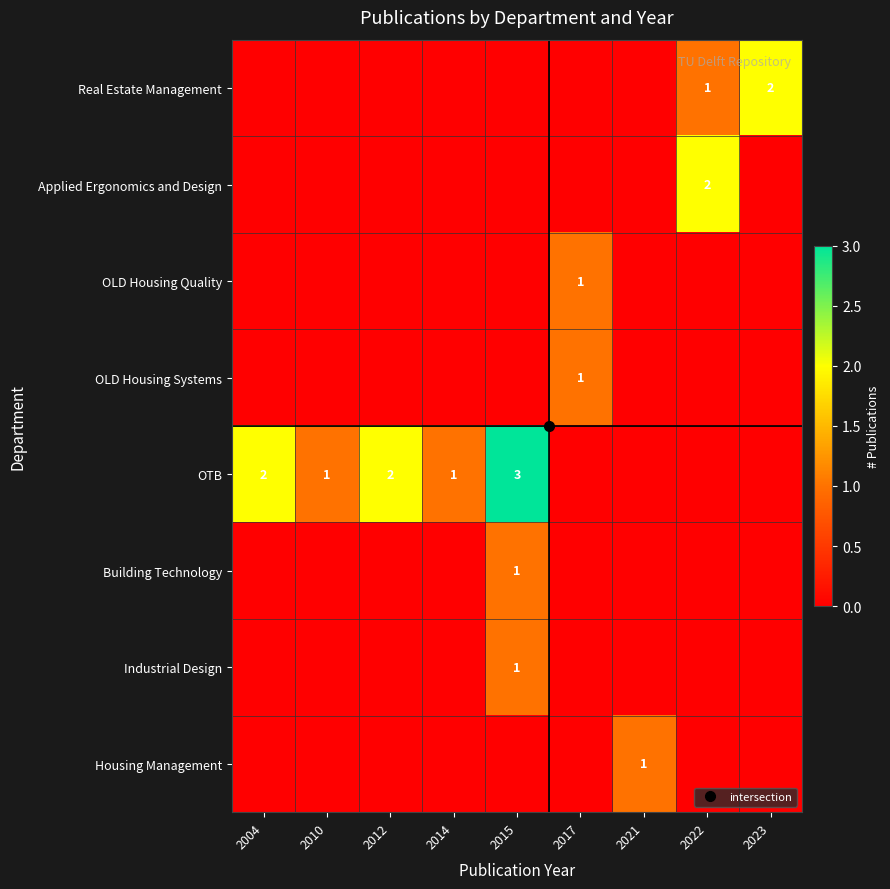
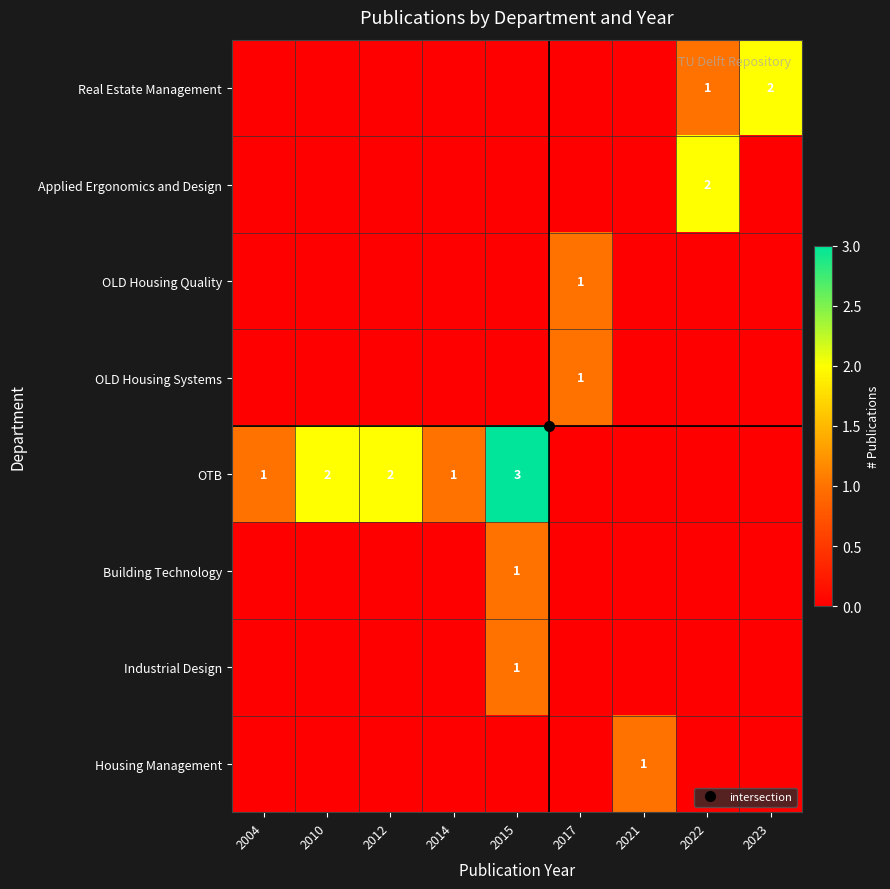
OTB, 2004: 2 -> 1
OTB, 2010: 1 -> 2
